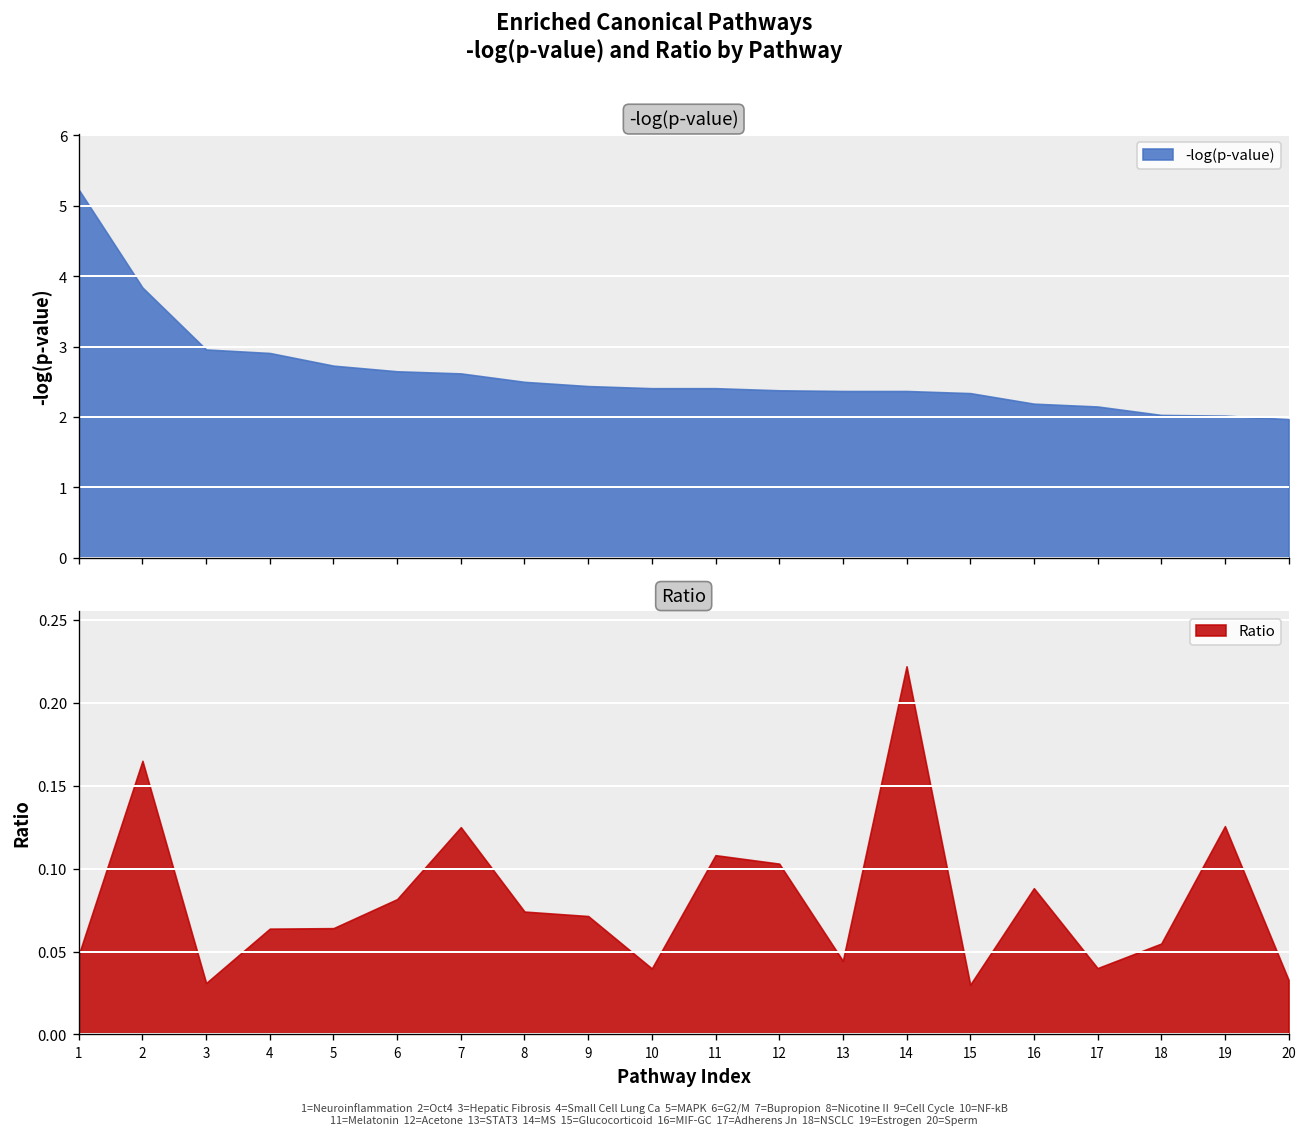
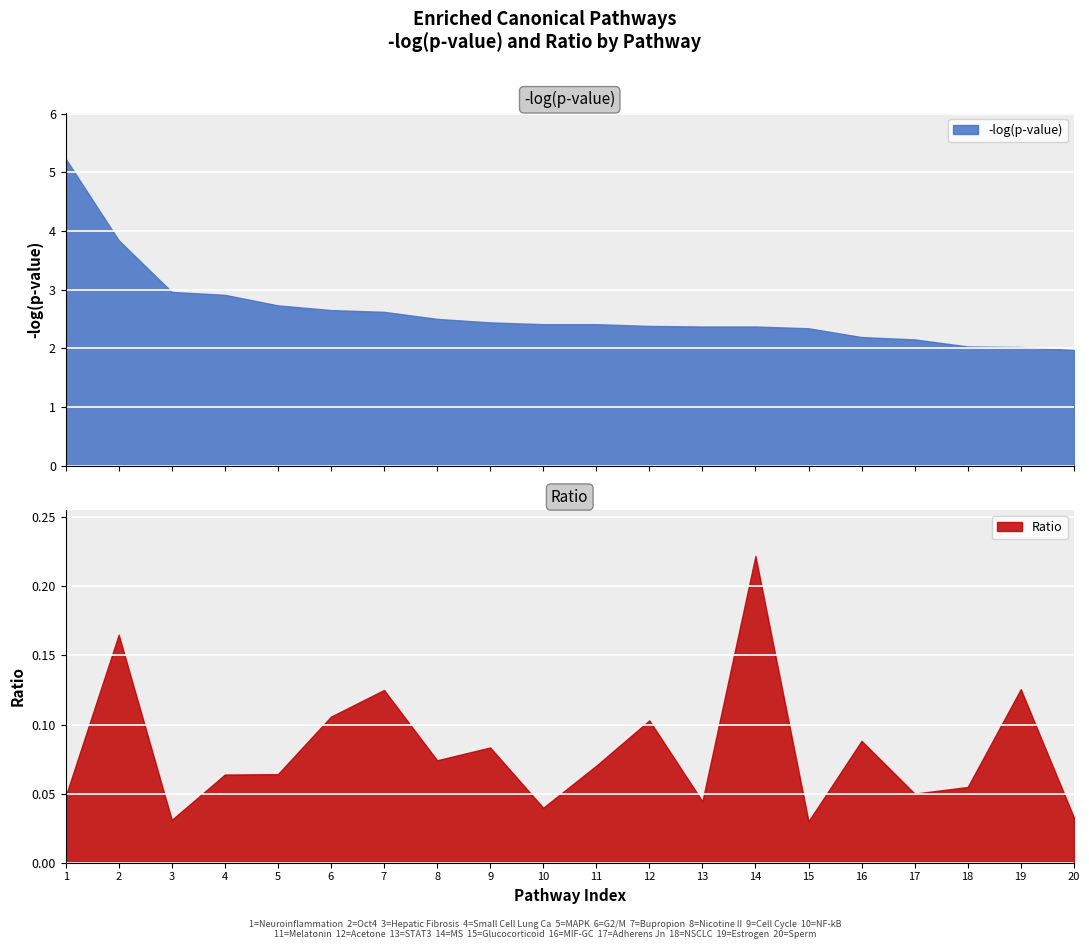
Ratio, 6: 0.082 -> 0.106
Ratio, 9: 0.071 -> 0.083
Ratio, 11: 0.108 -> 0.070
Ratio, 17: 0.04 -> 0.05
